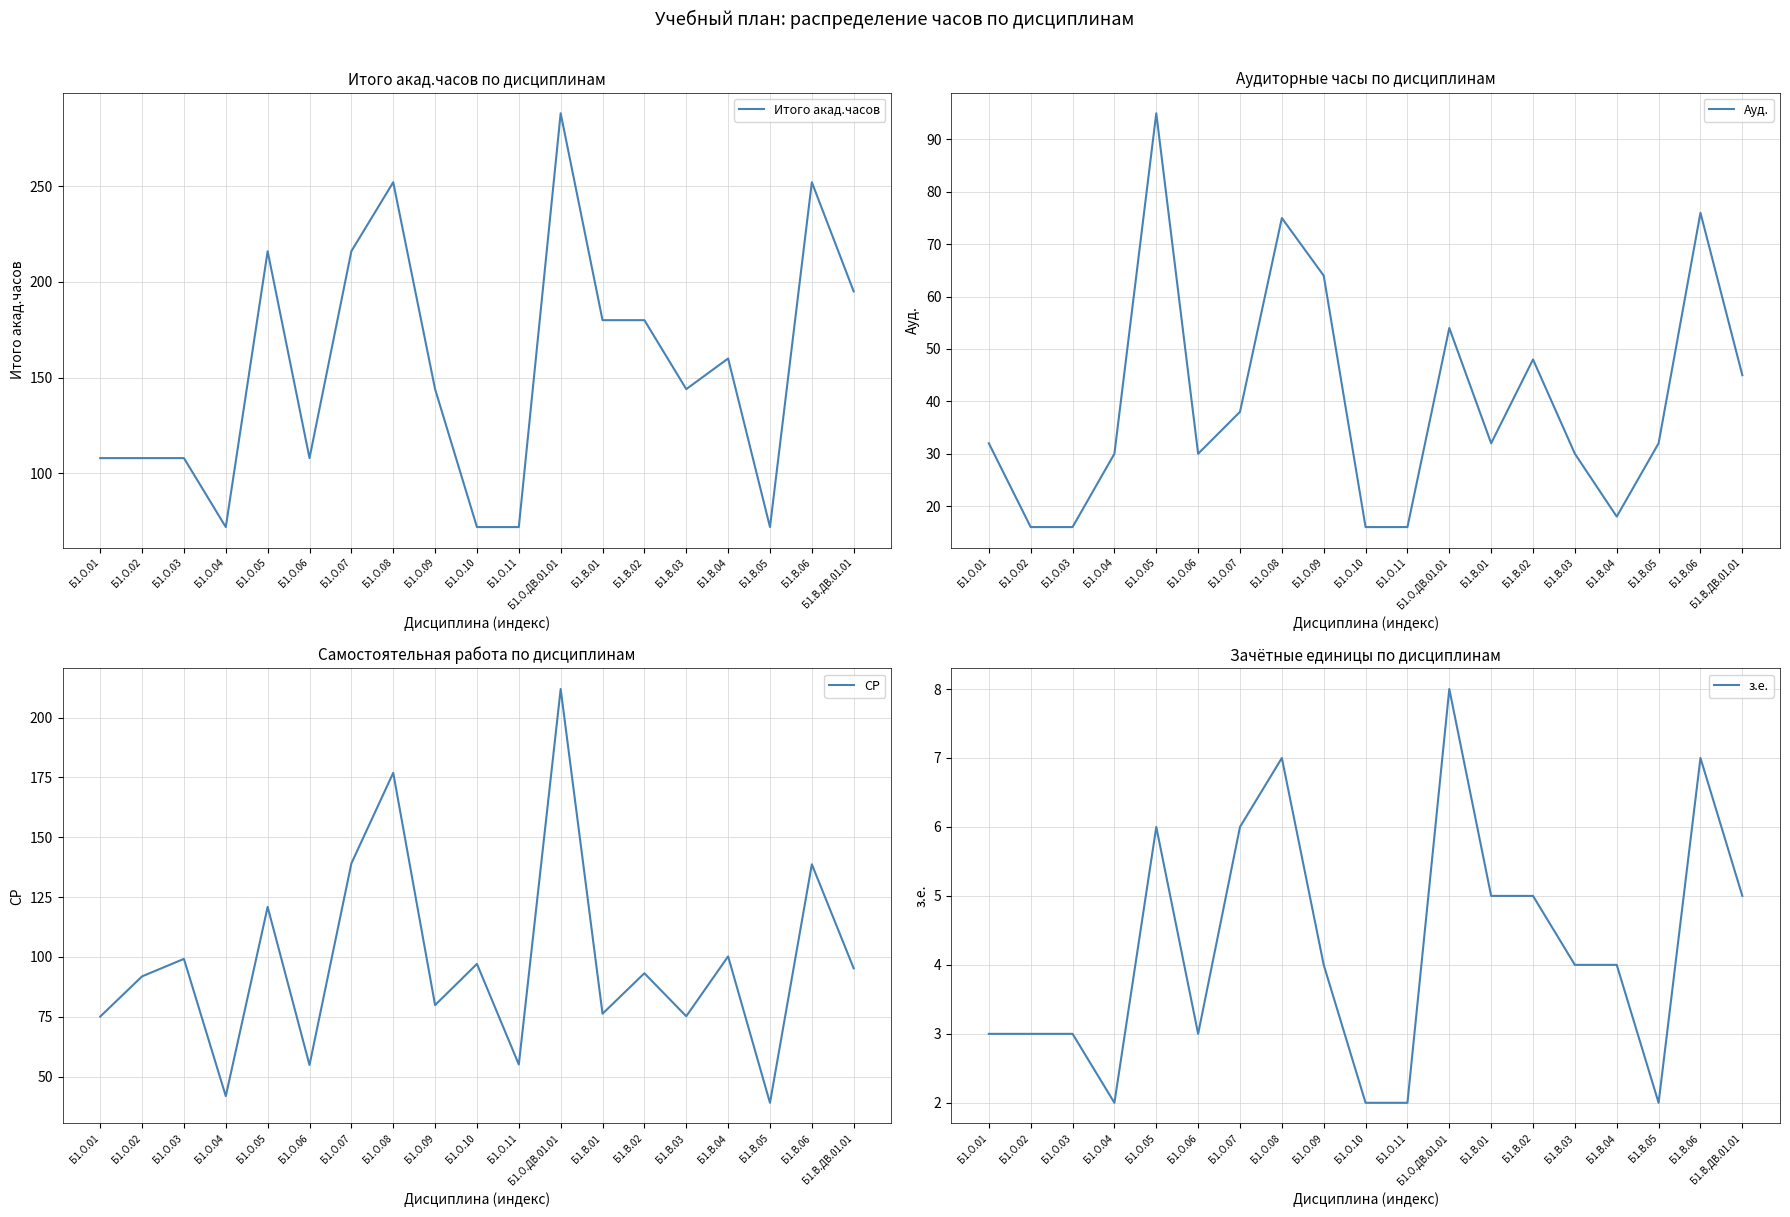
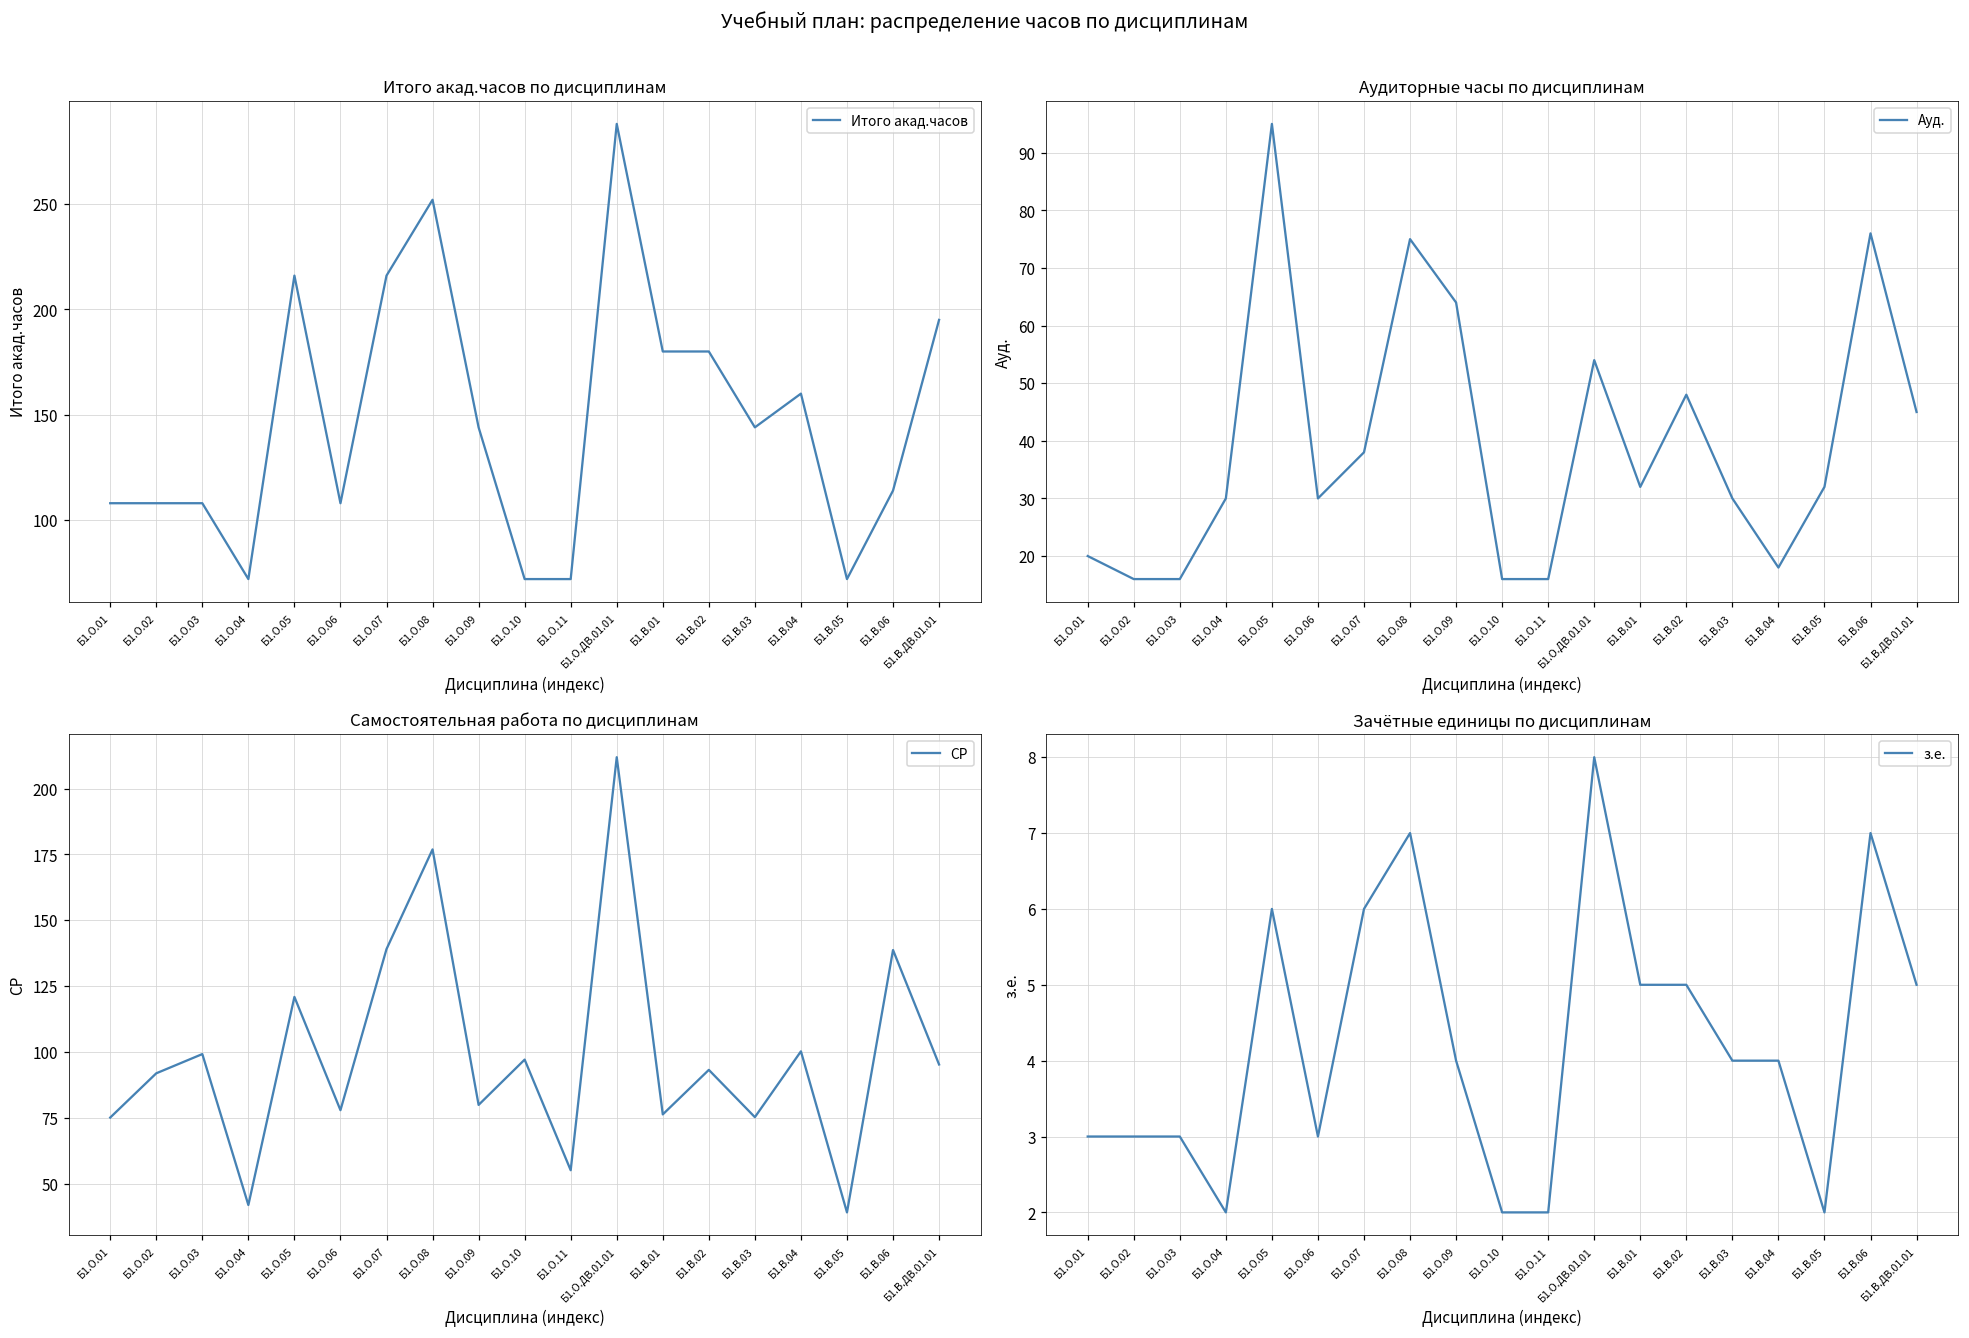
Итого акад.часов по дисциплинам, Б1.В.06: 252 -> 114
Аудиторные часы по дисциплинам, Б1.О.01: 32 -> 20
Самостоятельная работа по дисциплинам, Б1.О.06: 55 -> 78
